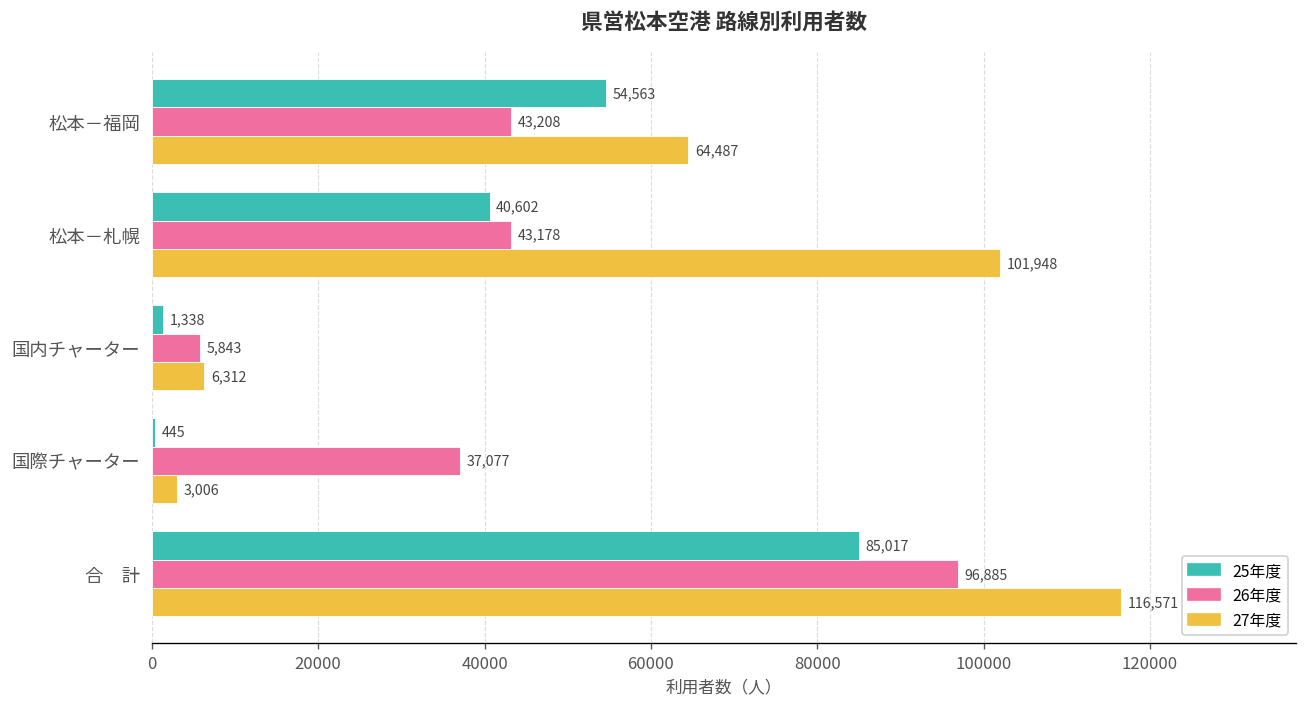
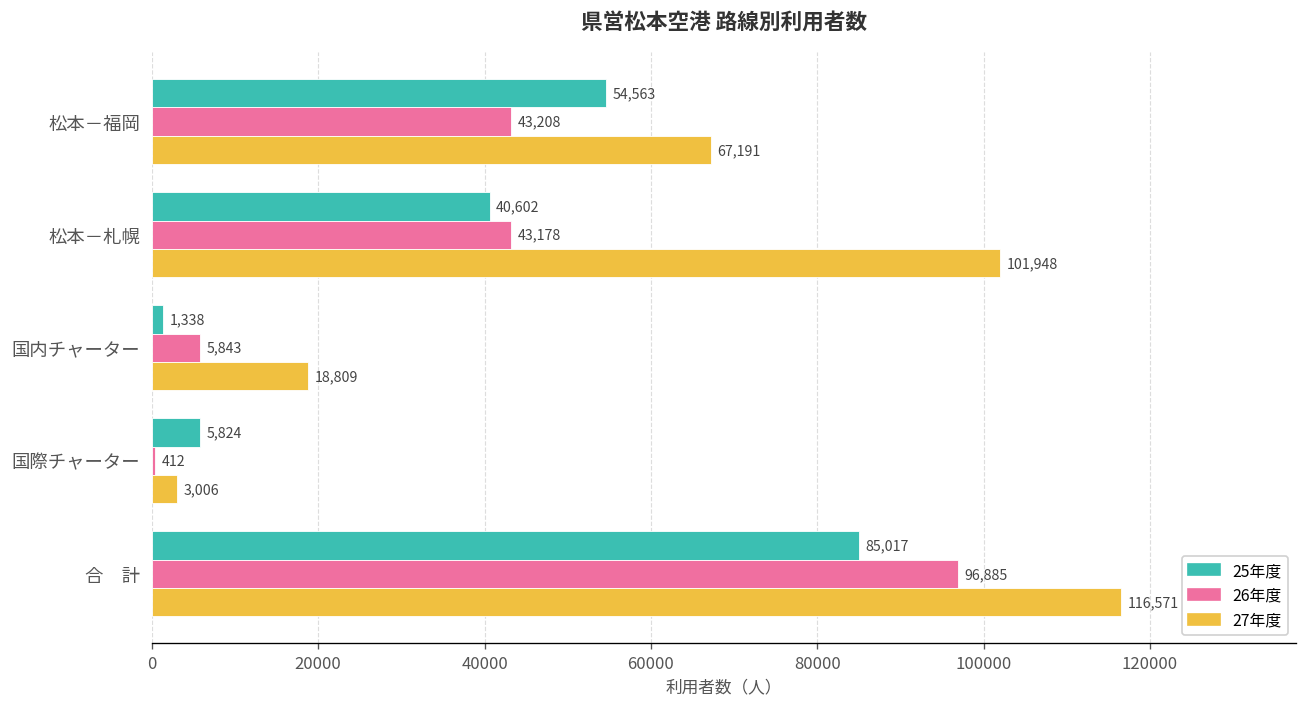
27年度, 松本－福岡: 64,487 -> 67,191
27年度, 国内チャーター: 6,312 -> 18,809
25年度, 国際チャーター: 445 -> 5,824
26年度, 国際チャーター: 37,077 -> 412
